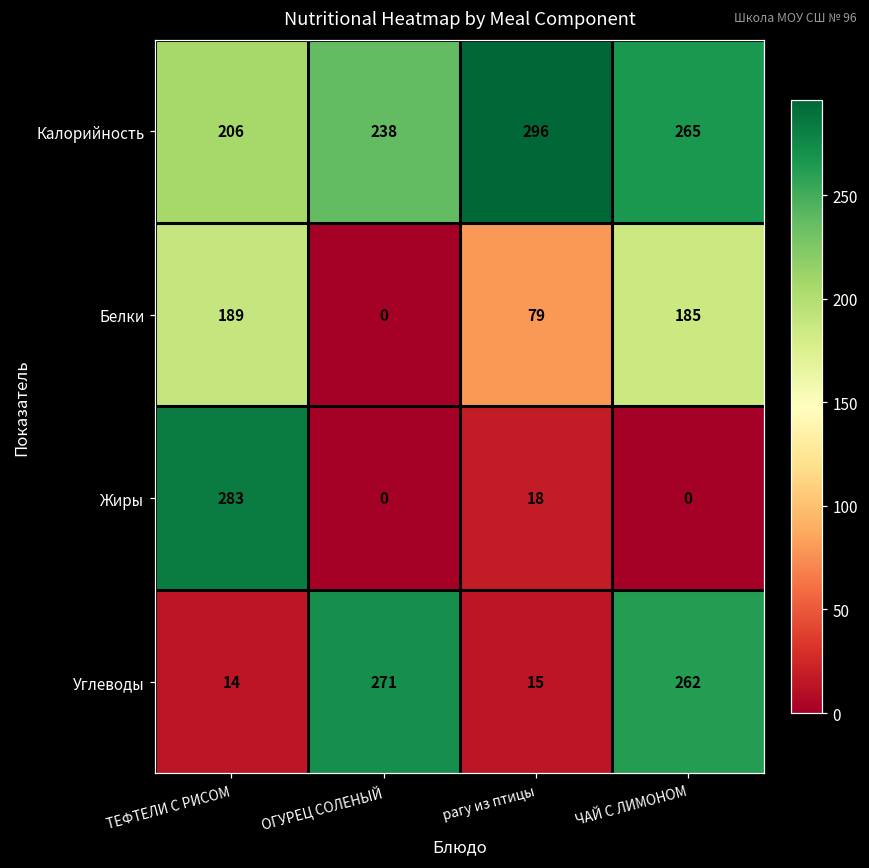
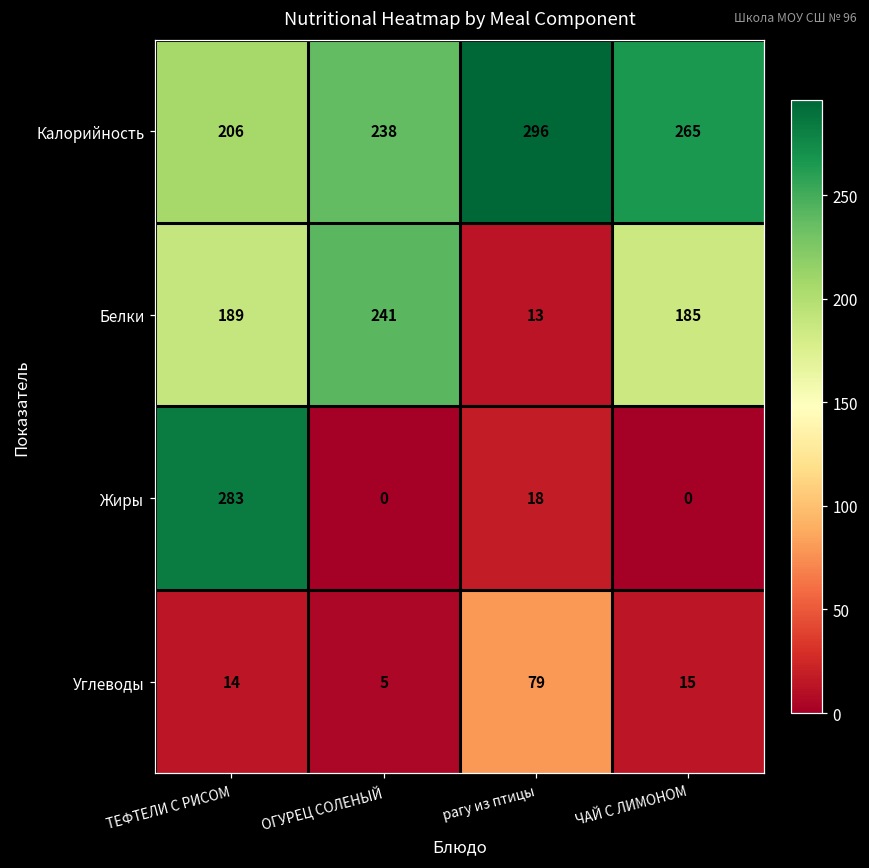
Белки, ОГУРЕЦ СОЛЕНЫЙ: 0 -> 241
Белки, рагу из птицы: 79 -> 13
Углеводы, ОГУРЕЦ СОЛЕНЫЙ: 271 -> 5
Углеводы, рагу из птицы: 15 -> 79
Углеводы, ЧАЙ С ЛИМОНОМ: 262 -> 15
